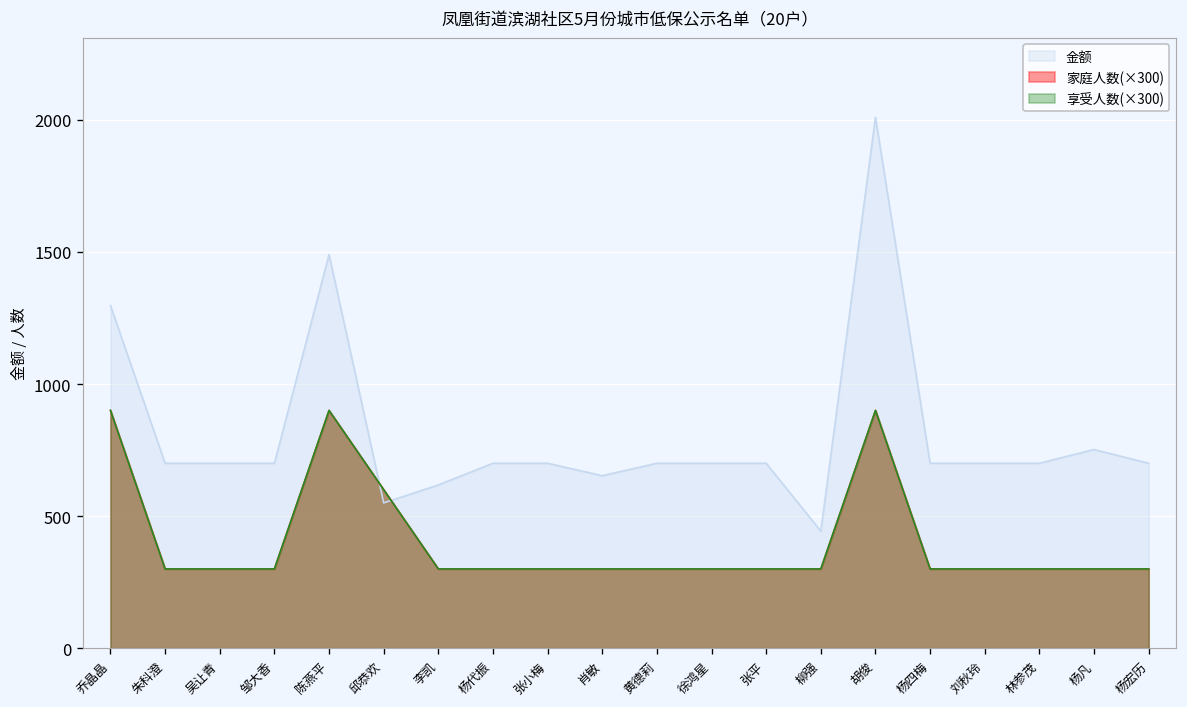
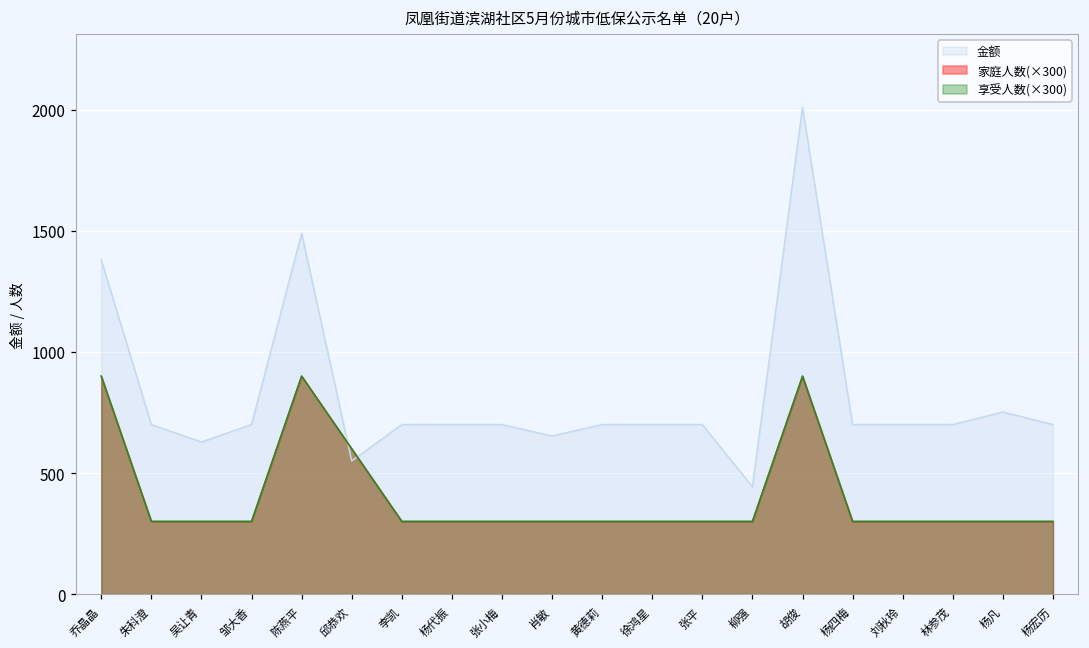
金额, 乔晶晶: 1300 -> 1380
金额, 吴让青: 700 -> 630
金额, 李凯: 620 -> 700
